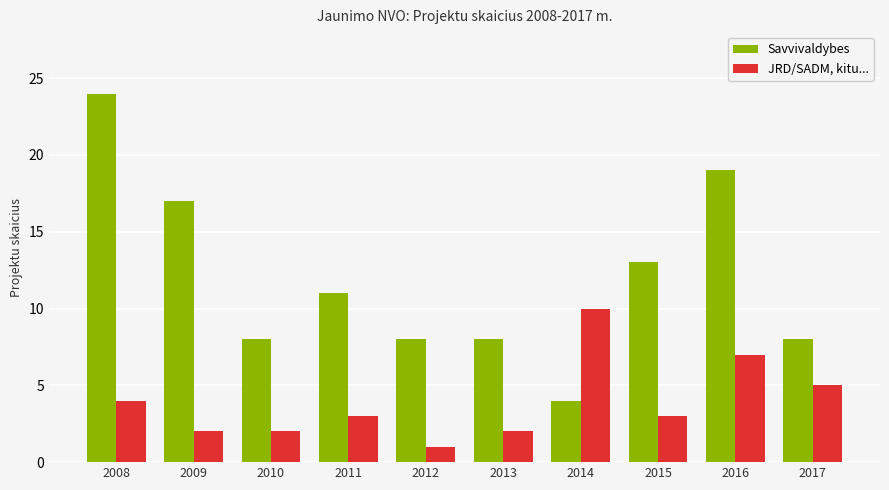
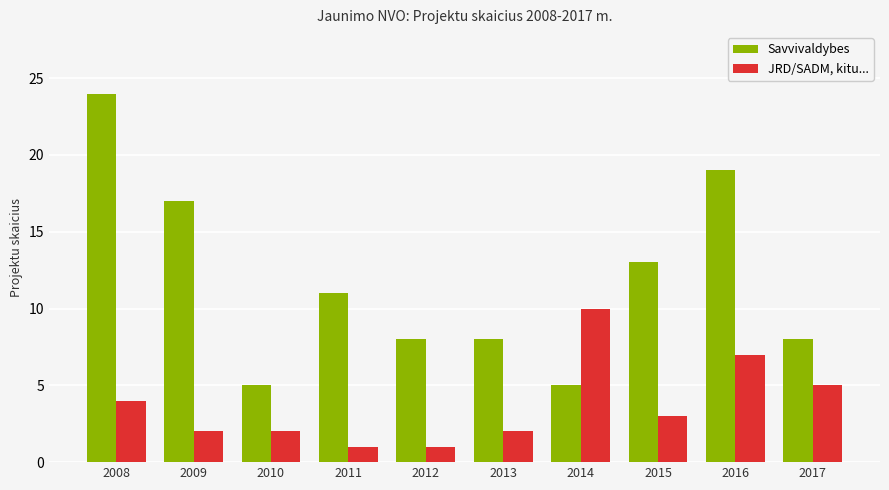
Savvivaldybes, 2010: 8 -> 5
JRD/SADM, kitu..., 2011: 3 -> 1
Savvivaldybes, 2014: 4 -> 5
